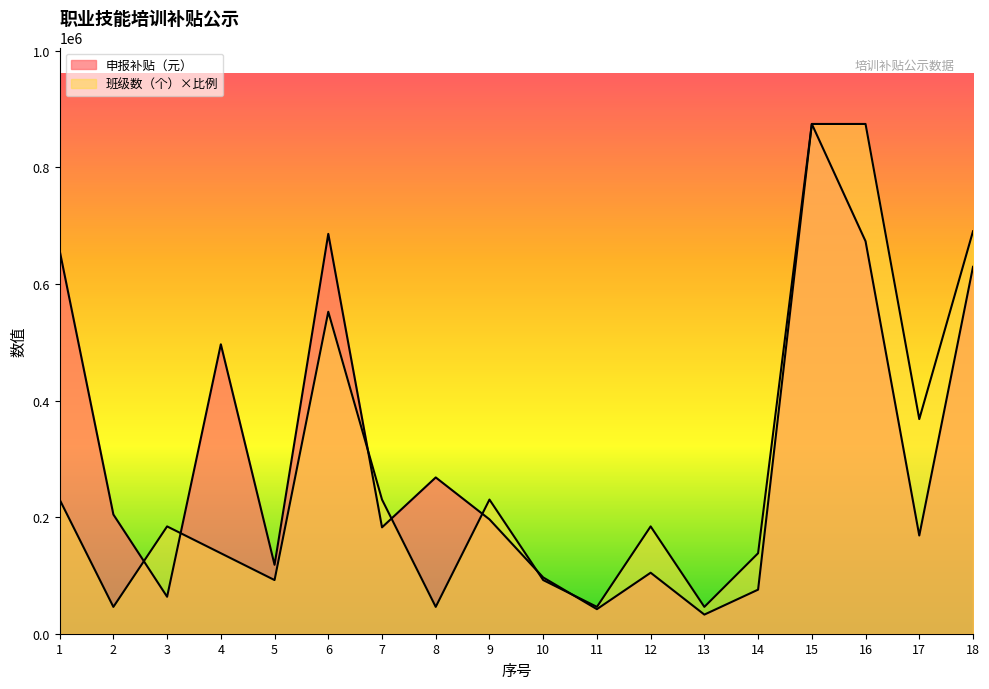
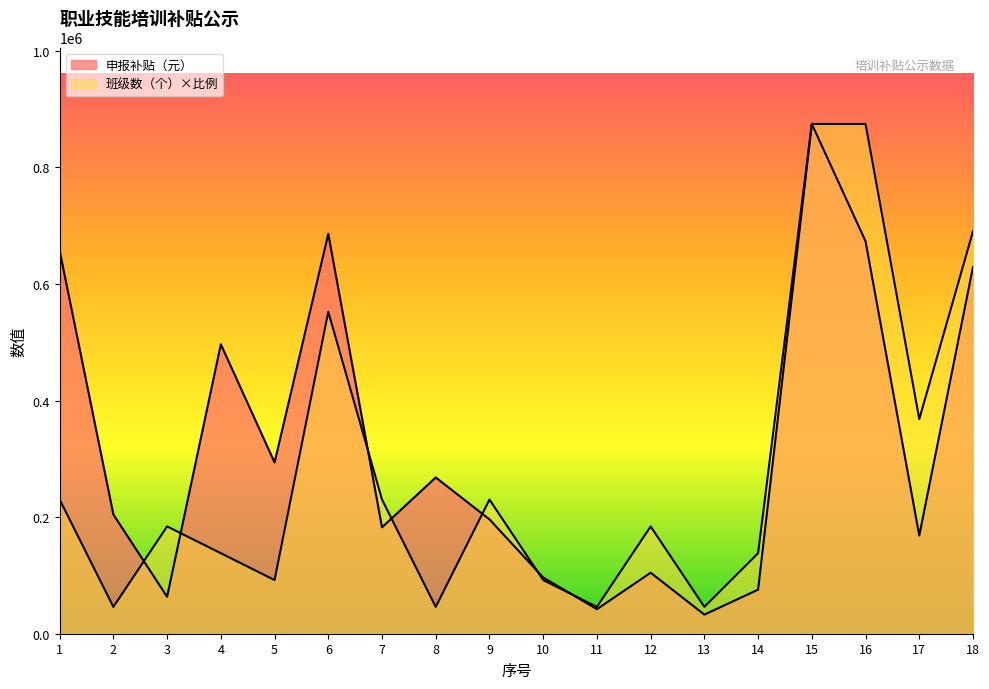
申报补贴（元）, 5: 120000 -> 290000
